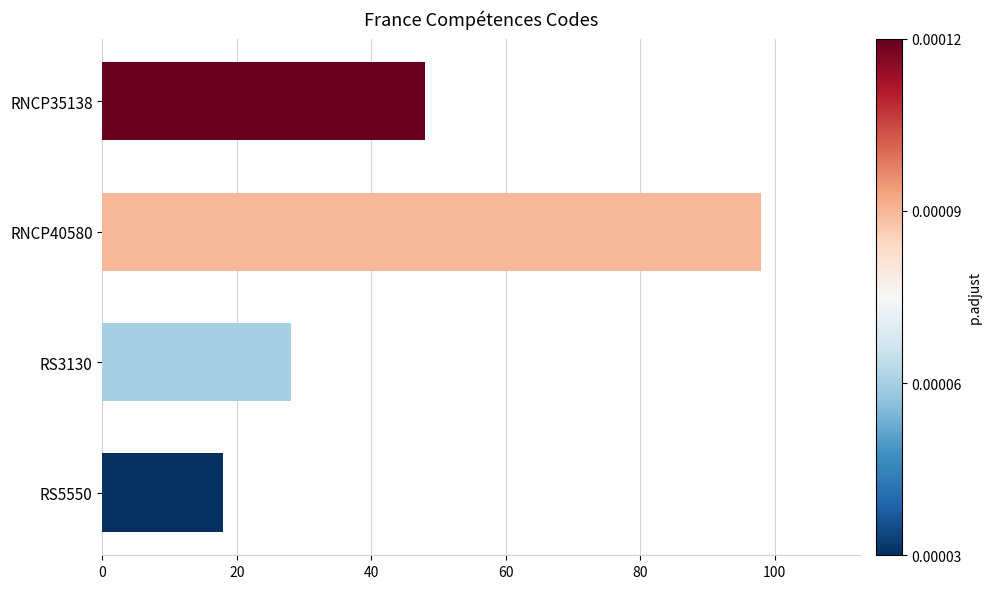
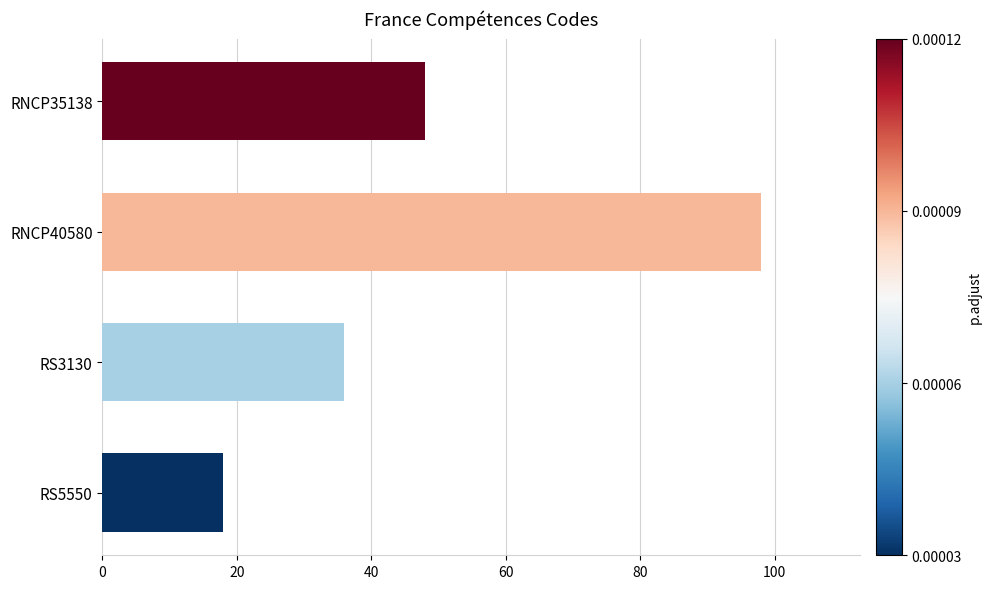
RS3130: 28 -> 36
